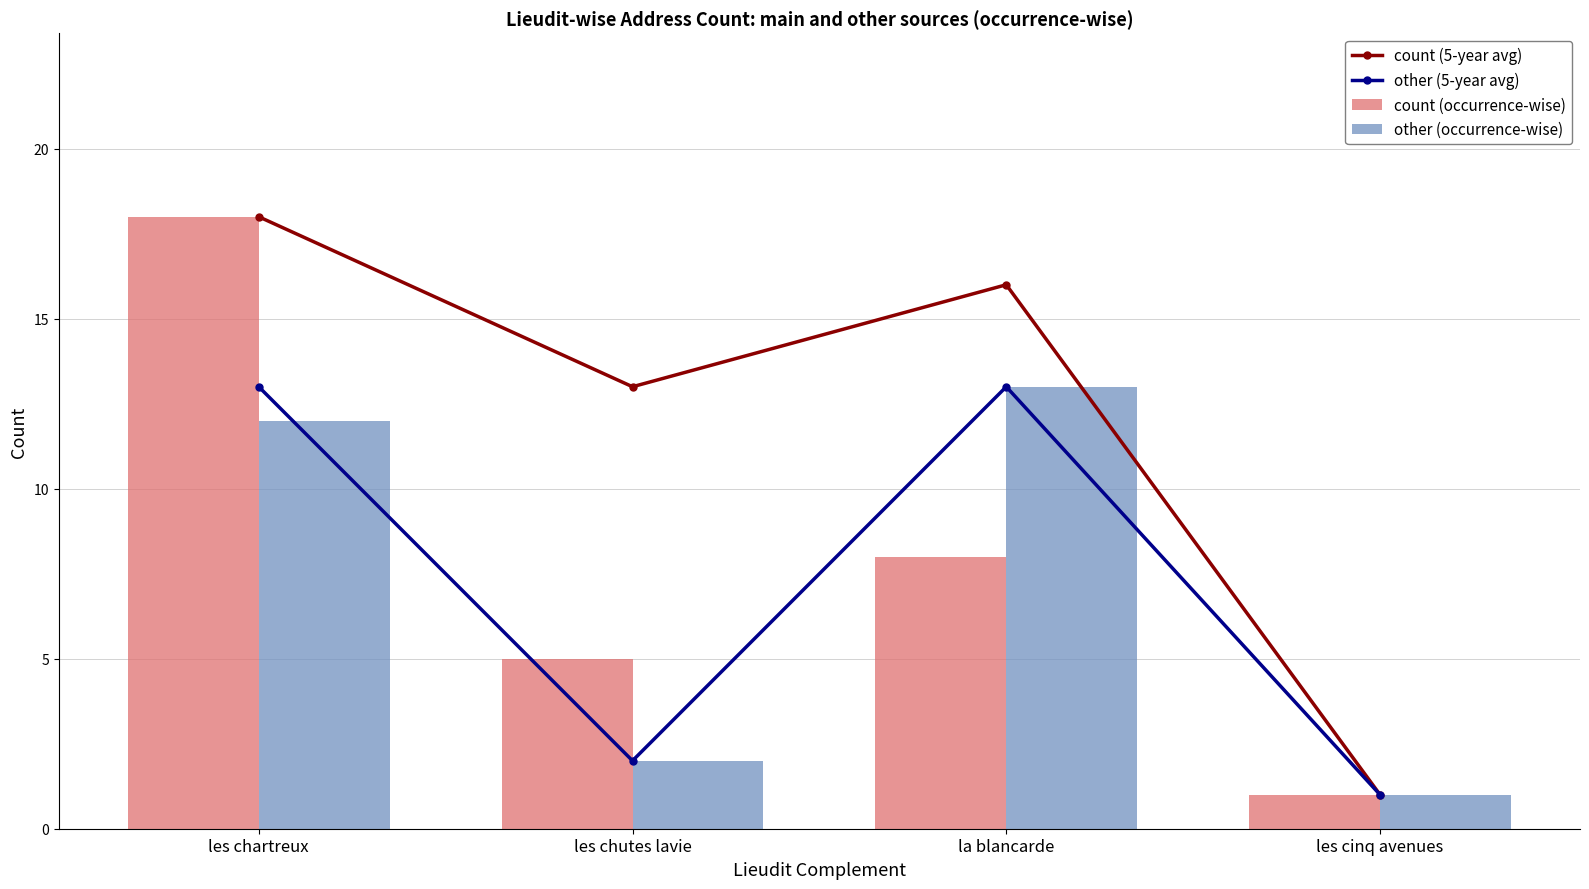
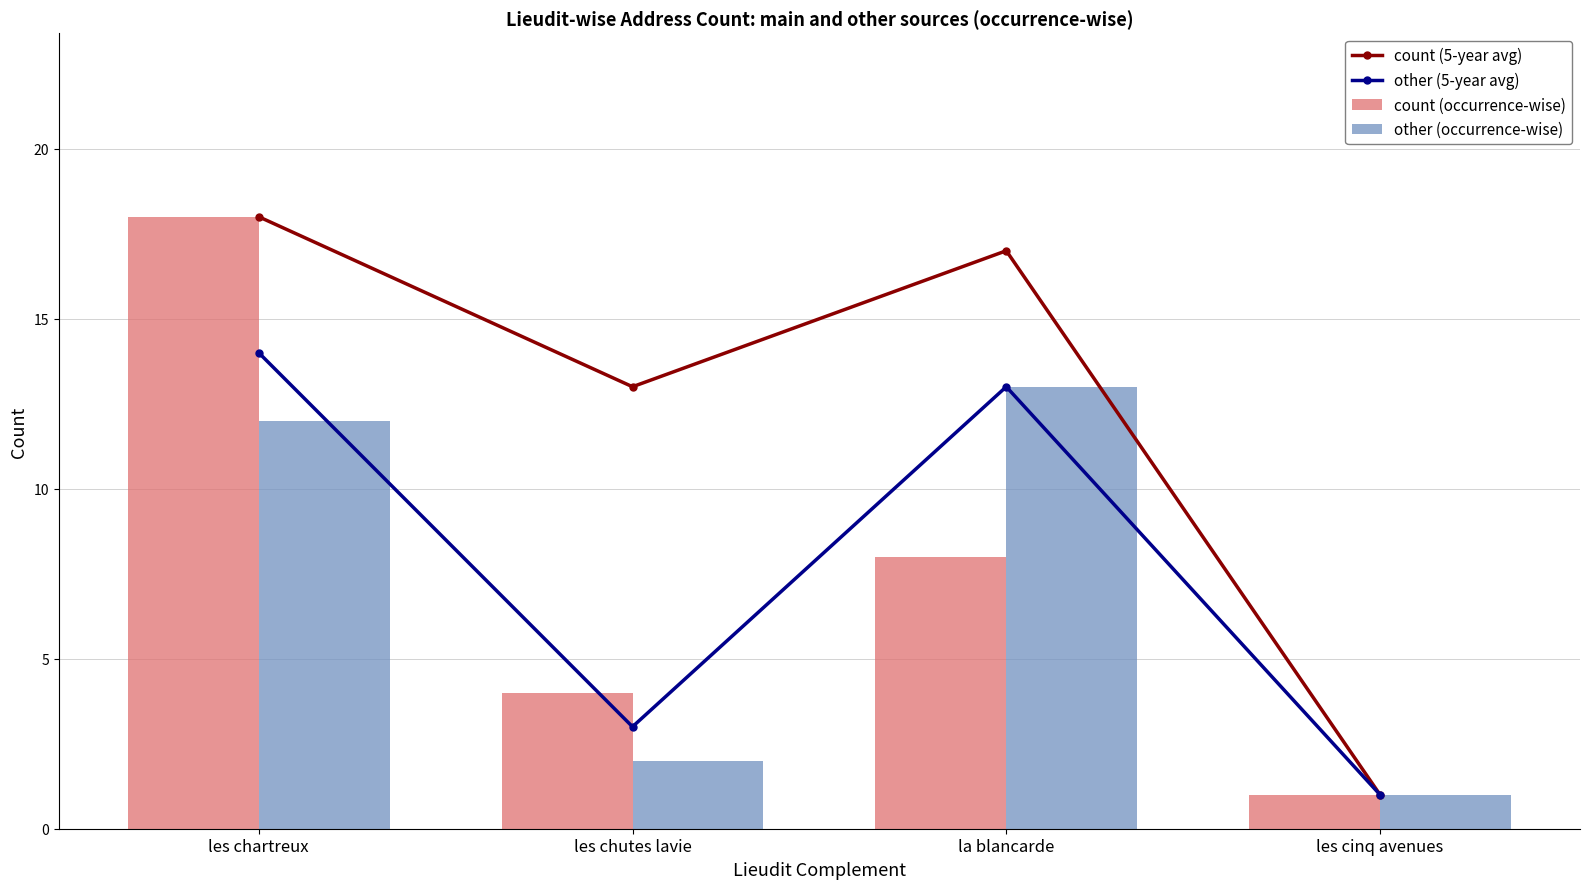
other (5-year avg), les chartreux: 13 -> 14
count (occurrence-wise), les chutes lavie: 5 -> 4
other (5-year avg), les chutes lavie: 2 -> 3
count (5-year avg), la blancarde: 16 -> 17
